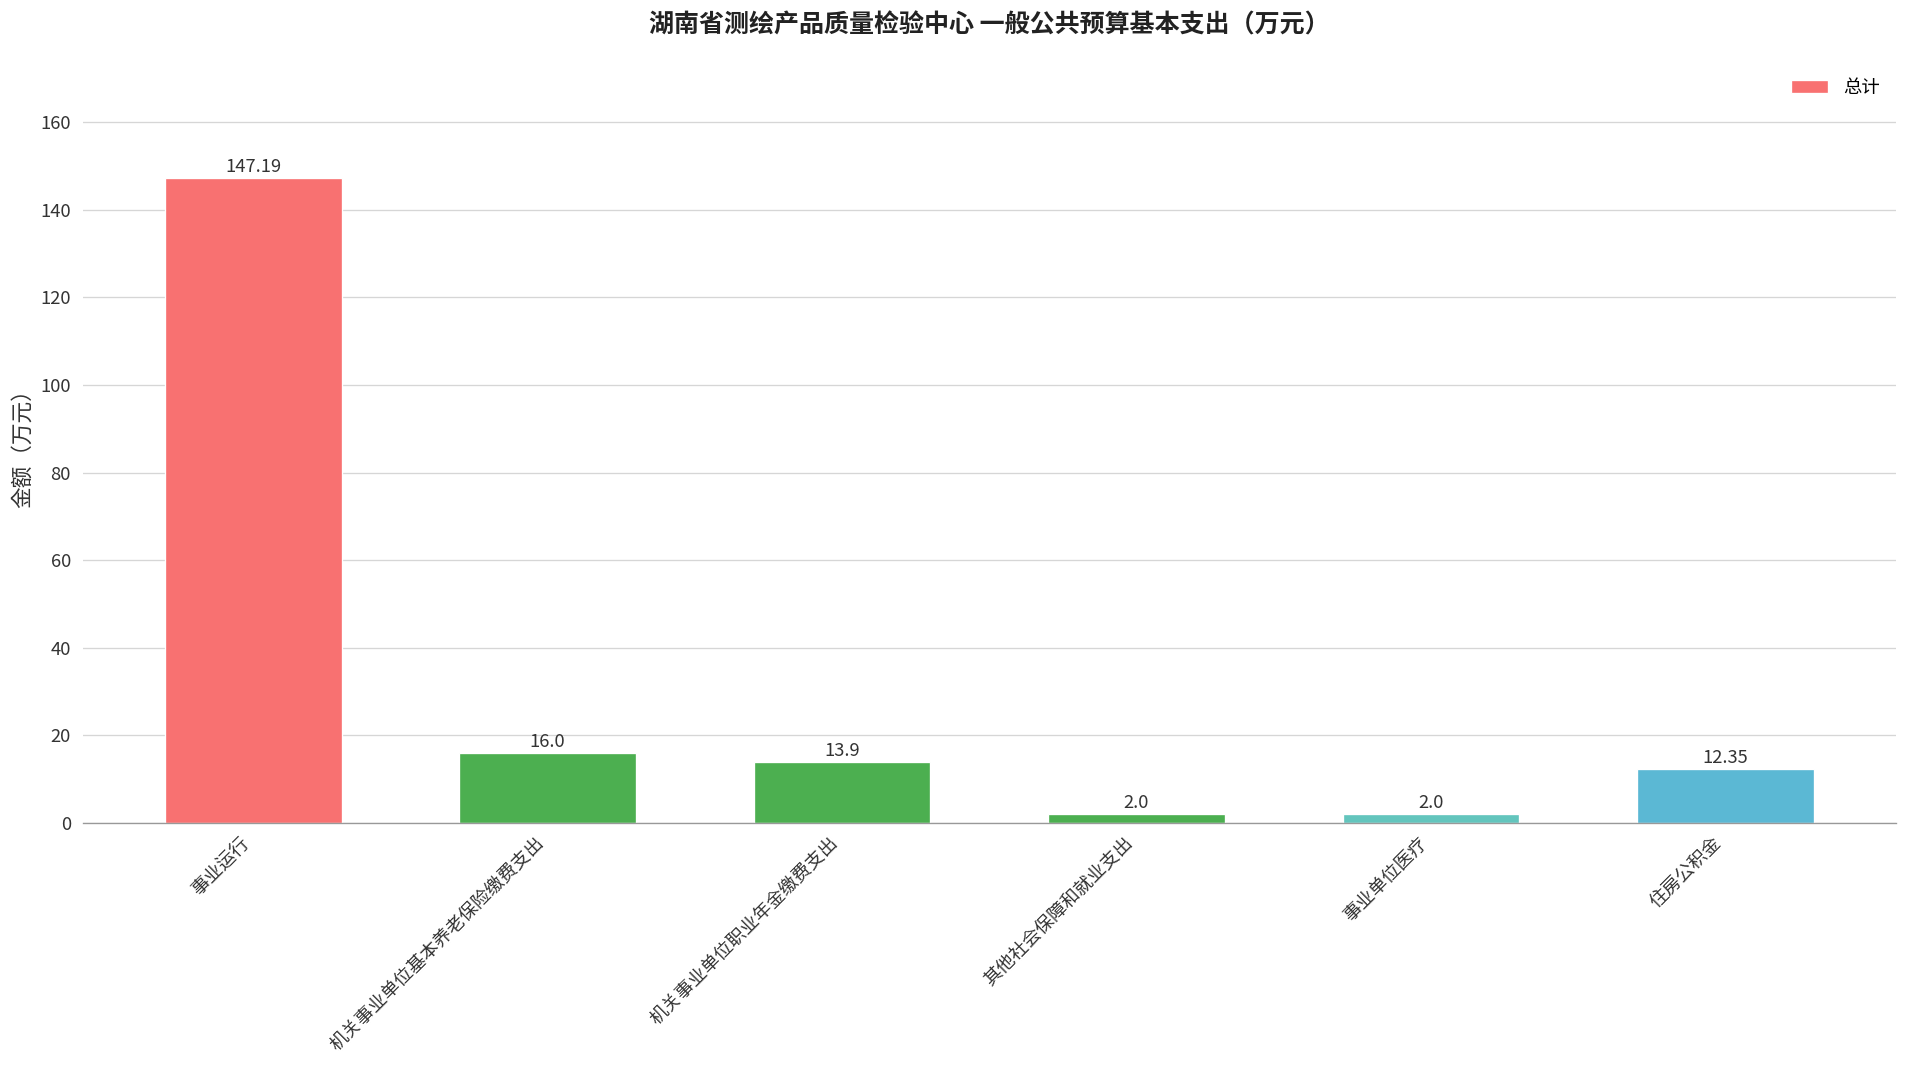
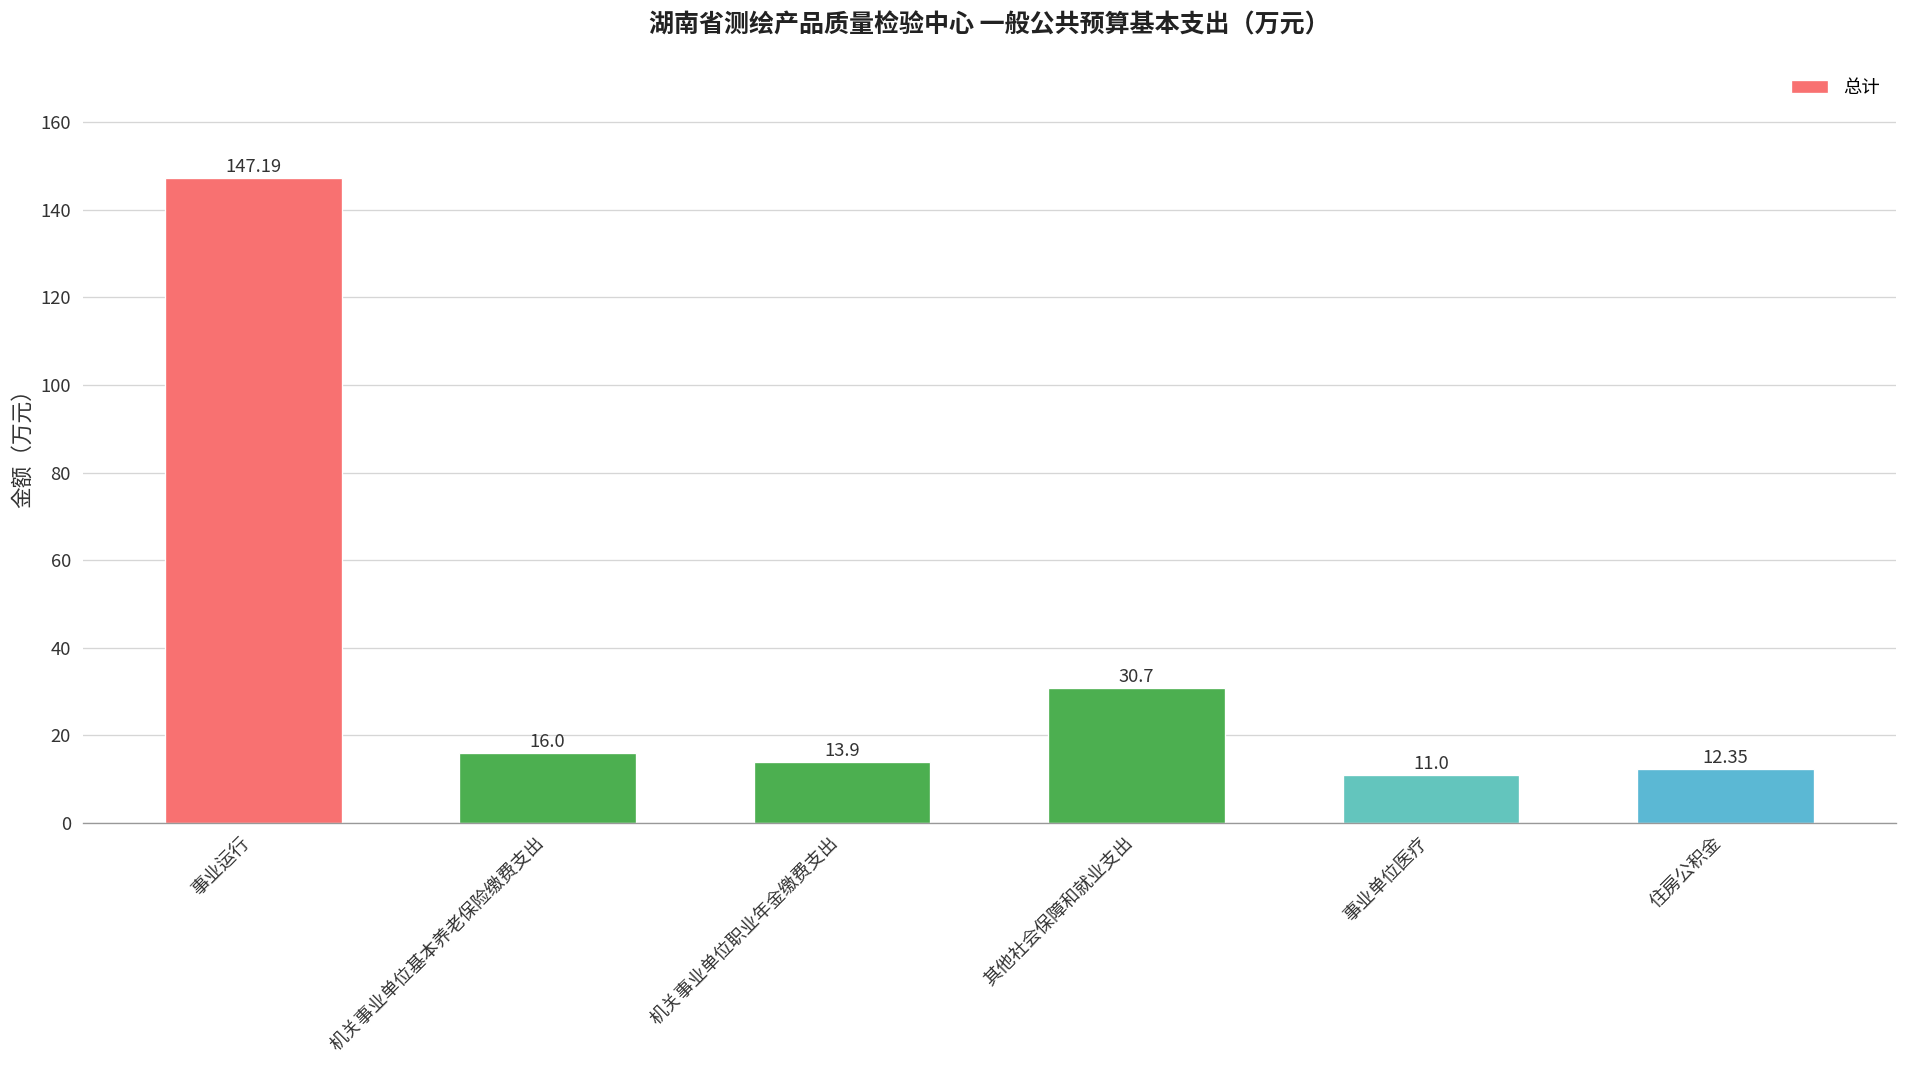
其他社会保障和就业支出: 2.0 -> 30.7
事业单位医疗: 2.0 -> 11.0
